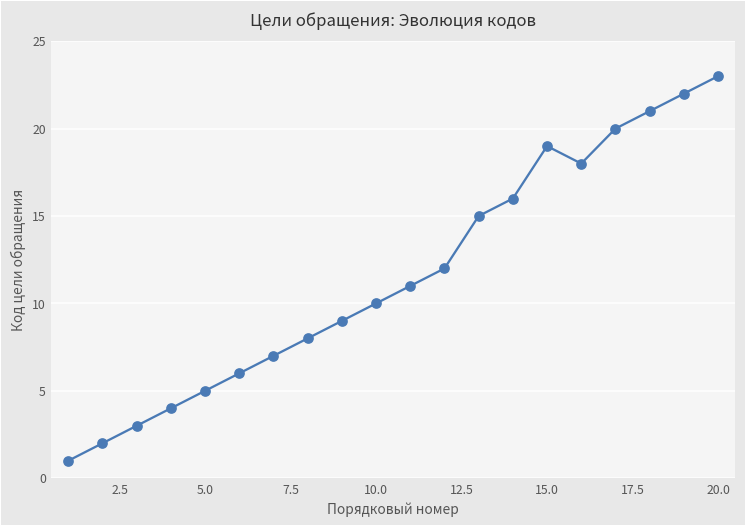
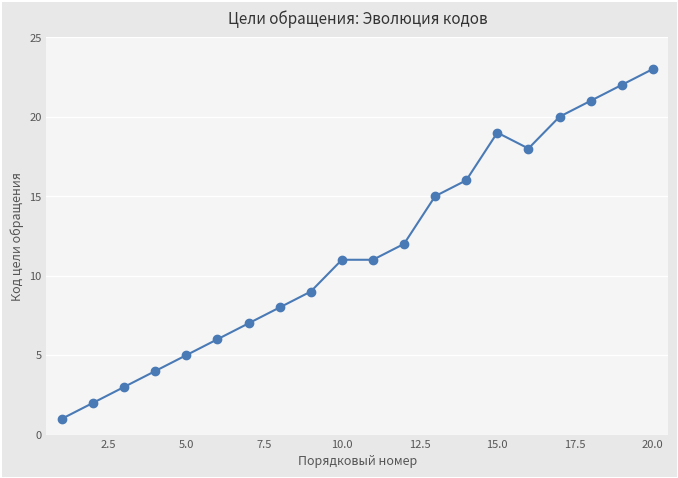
10.0: 10 -> 11
